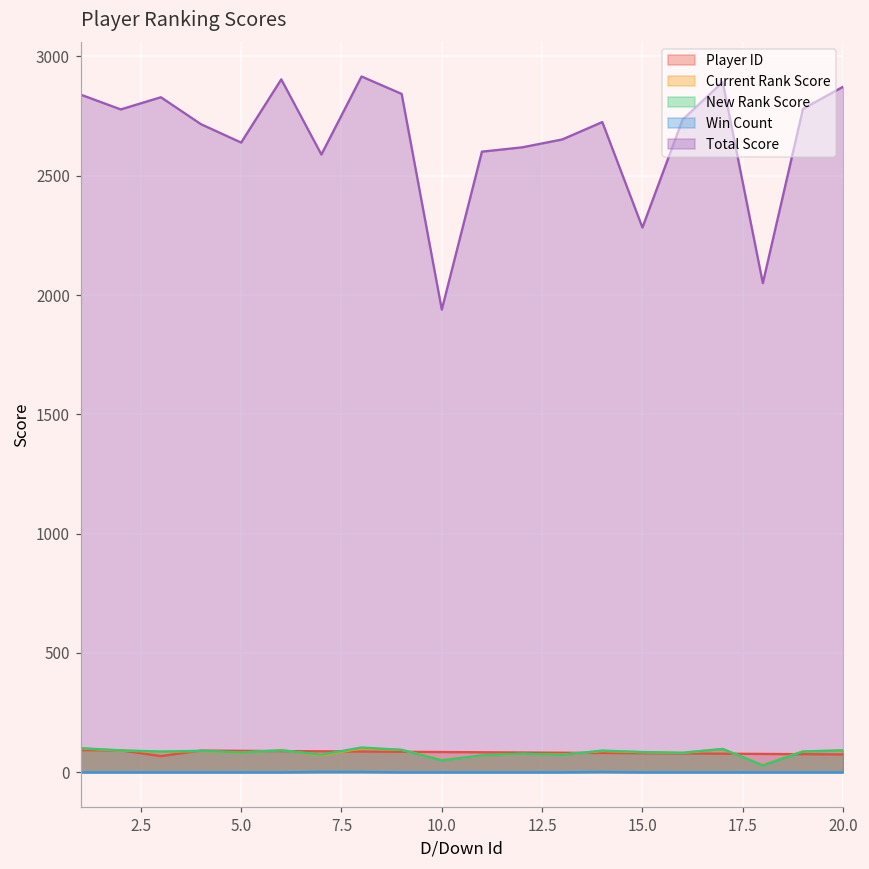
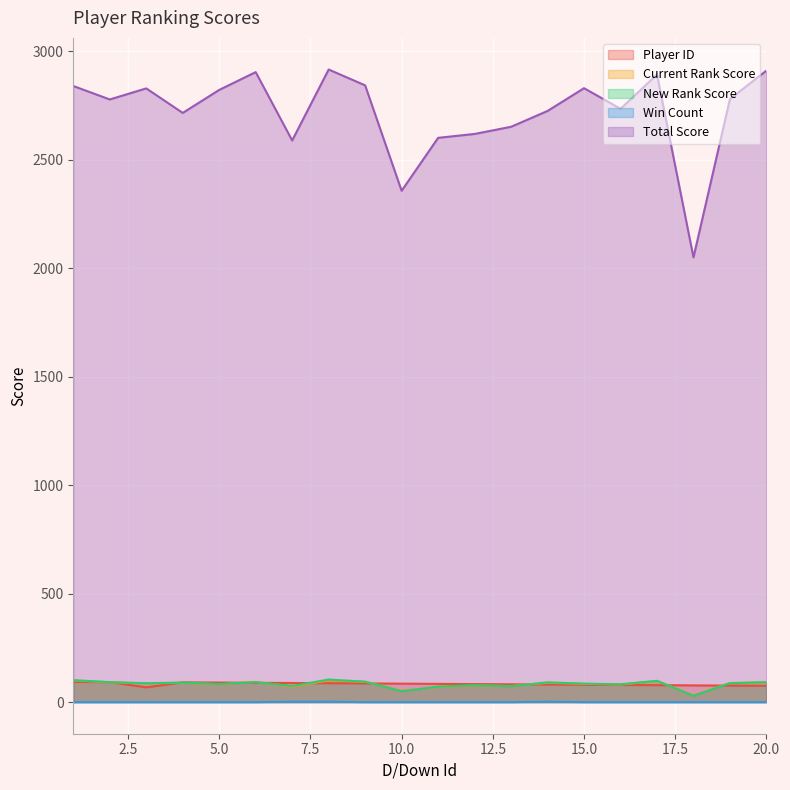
Total Score, 5.0: 2640 -> 2820
Total Score, 10.0: 1940 -> 2360
Total Score, 15.0: 2280 -> 2830
Total Score, 20.0: 2870 -> 2910
